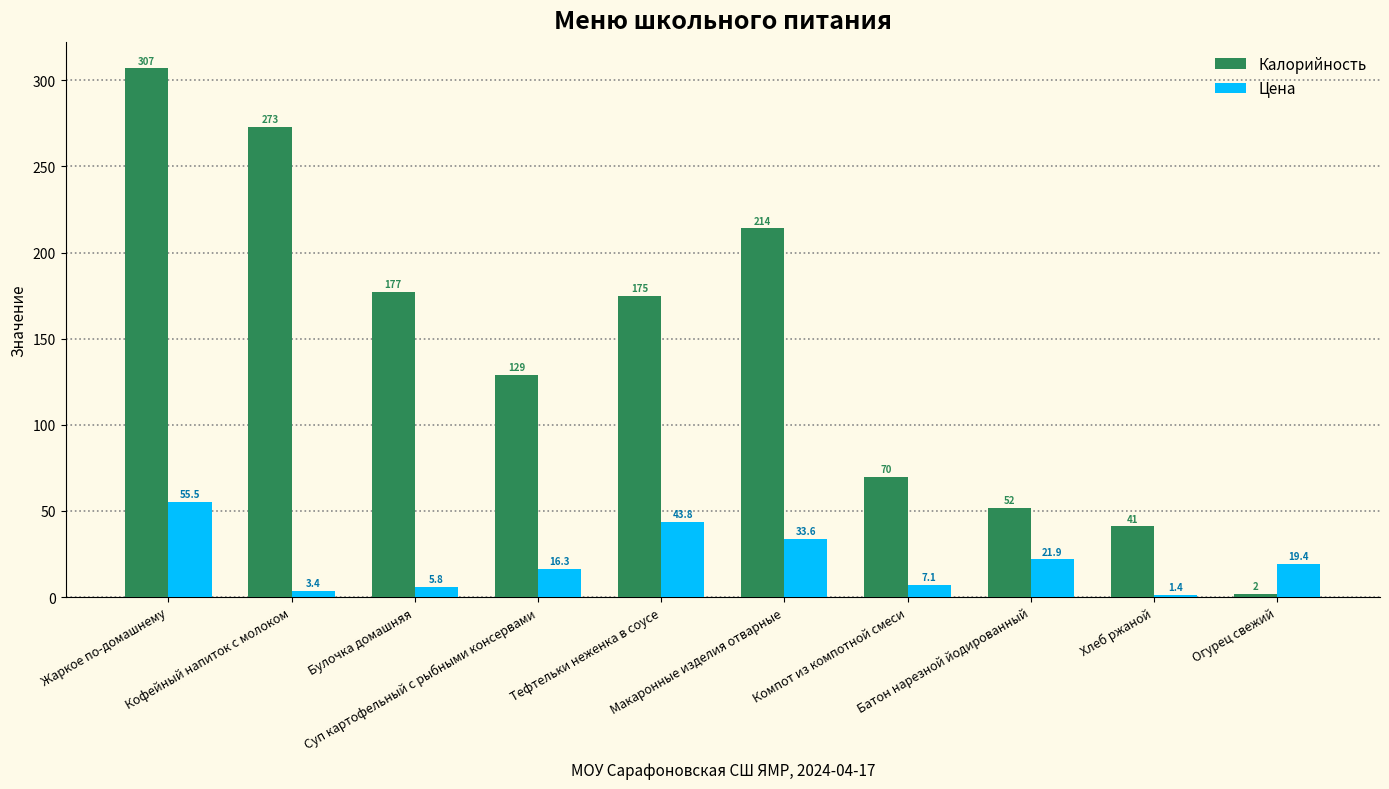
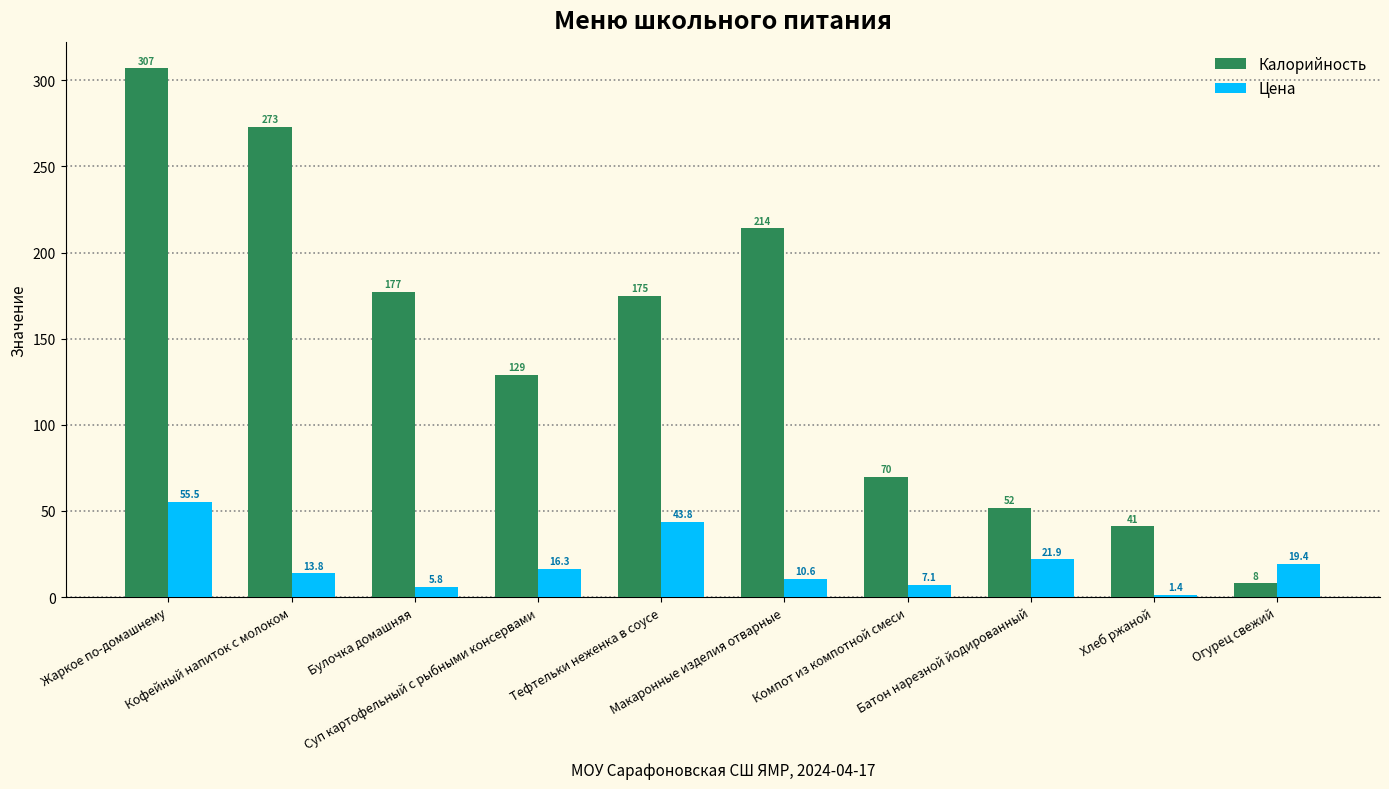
Цена, Кофейный напиток с молоком: 3.4 -> 13.8
Цена, Макаронные изделия отварные: 33.6 -> 10.6
Калорийность, Огурец свежий: 2 -> 8
